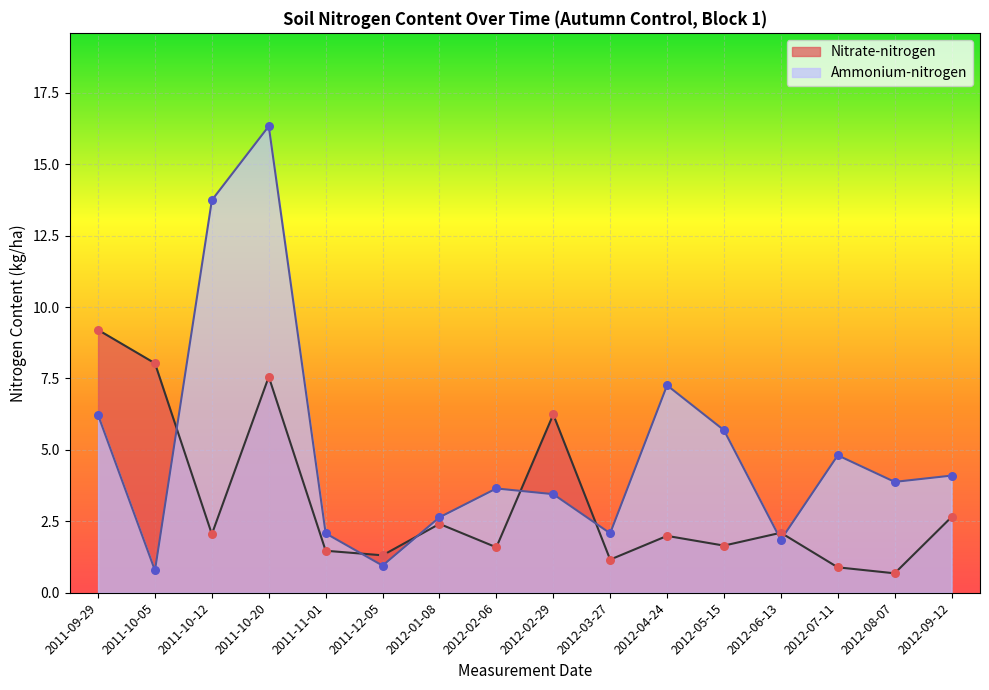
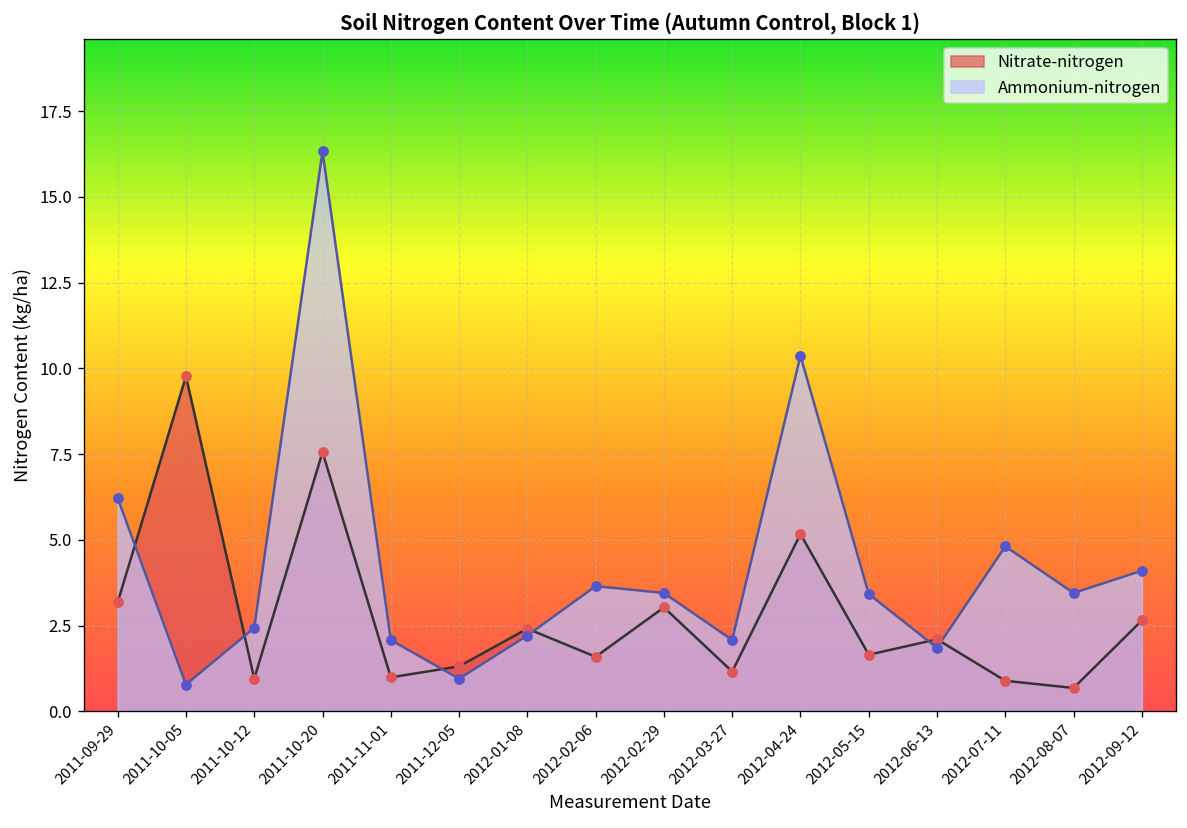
Nitrate-nitrogen, 2011-09-29: 9.2 -> 3.2
Nitrate-nitrogen, 2011-10-05: 8.0 -> 9.8
Nitrate-nitrogen, 2011-10-12: 2.1 -> 1.0
Ammonium-nitrogen, 2011-10-12: 13.7 -> 2.4
Nitrate-nitrogen, 2011-11-01: 1.5 -> 1.0
Ammonium-nitrogen, 2012-01-08: 2.6 -> 2.2
Nitrate-nitrogen, 2012-02-29: 6.2 -> 3.0
Nitrate-nitrogen, 2012-04-24: 2.0 -> 5.2
Ammonium-nitrogen, 2012-04-24: 7.3 -> 10.4
Ammonium-nitrogen, 2012-05-15: 5.7 -> 3.4
Ammonium-nitrogen, 2012-08-07: 3.9 -> 3.5
